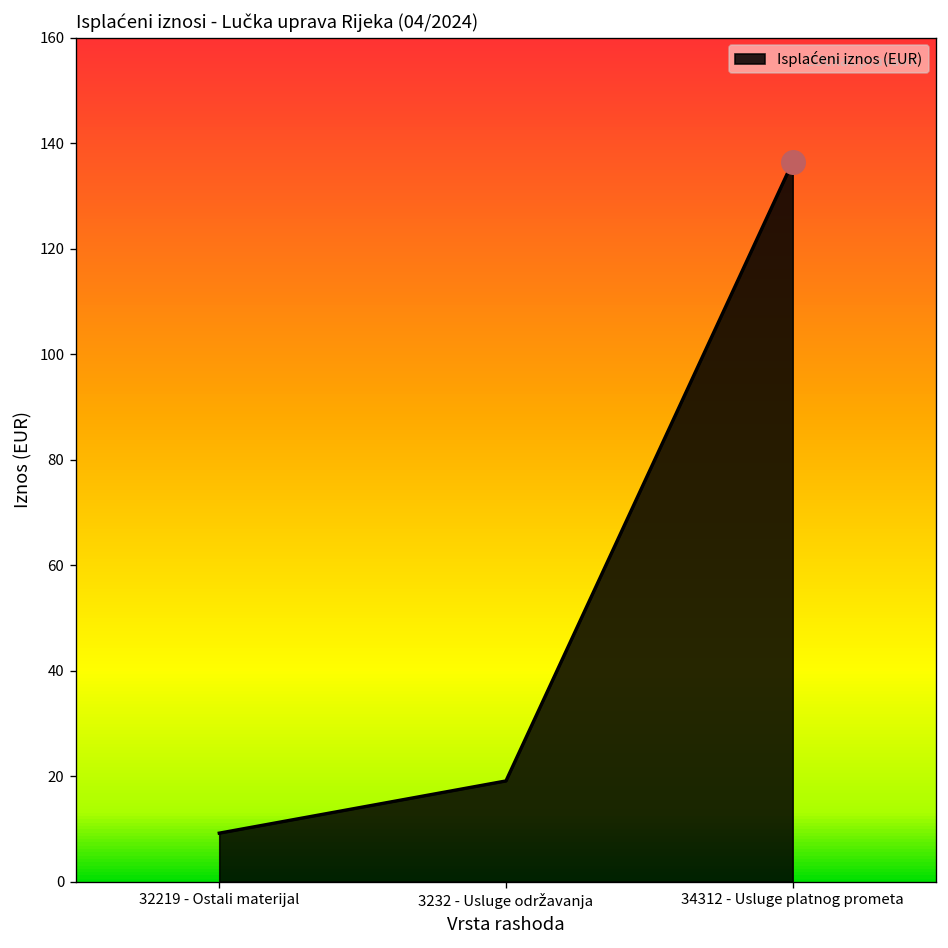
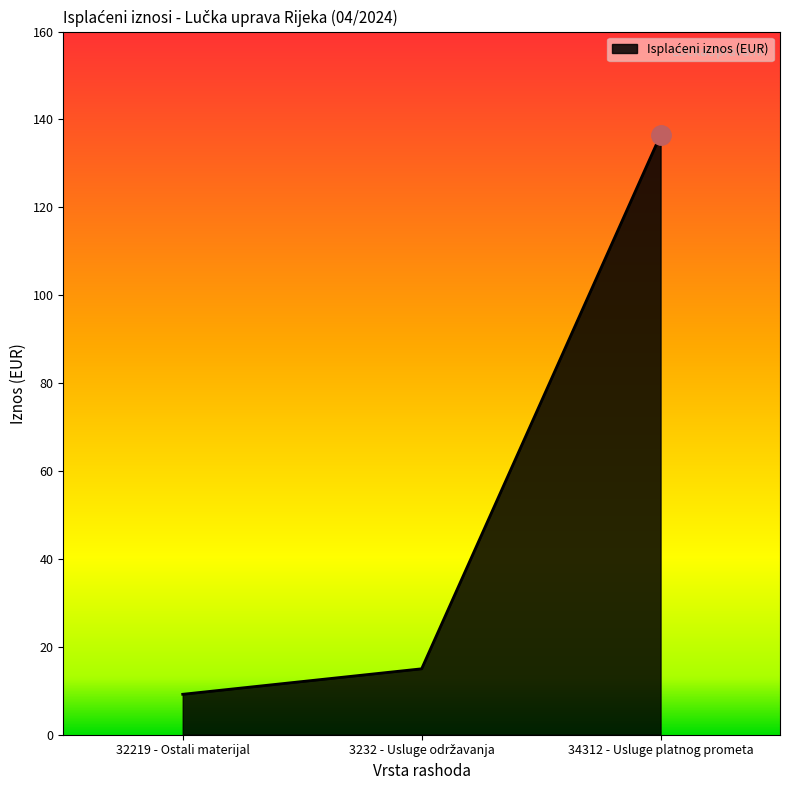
Isplaćeni iznos (EUR), 3232 - Usluge održavanja: 19 -> 15
